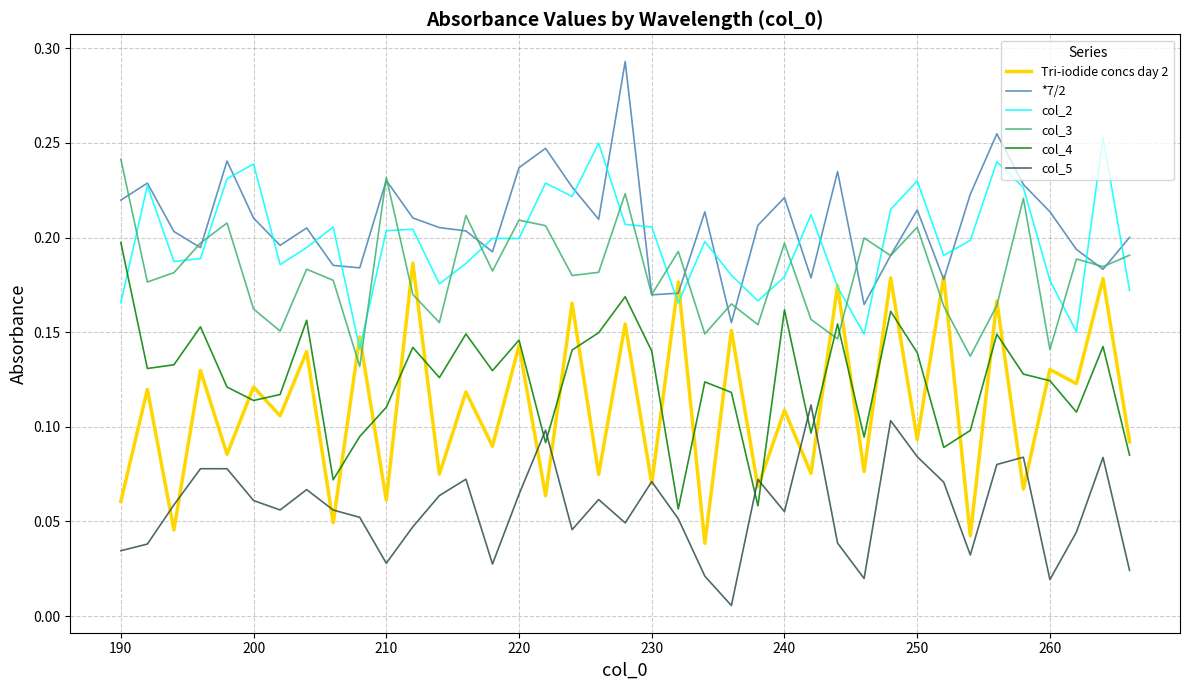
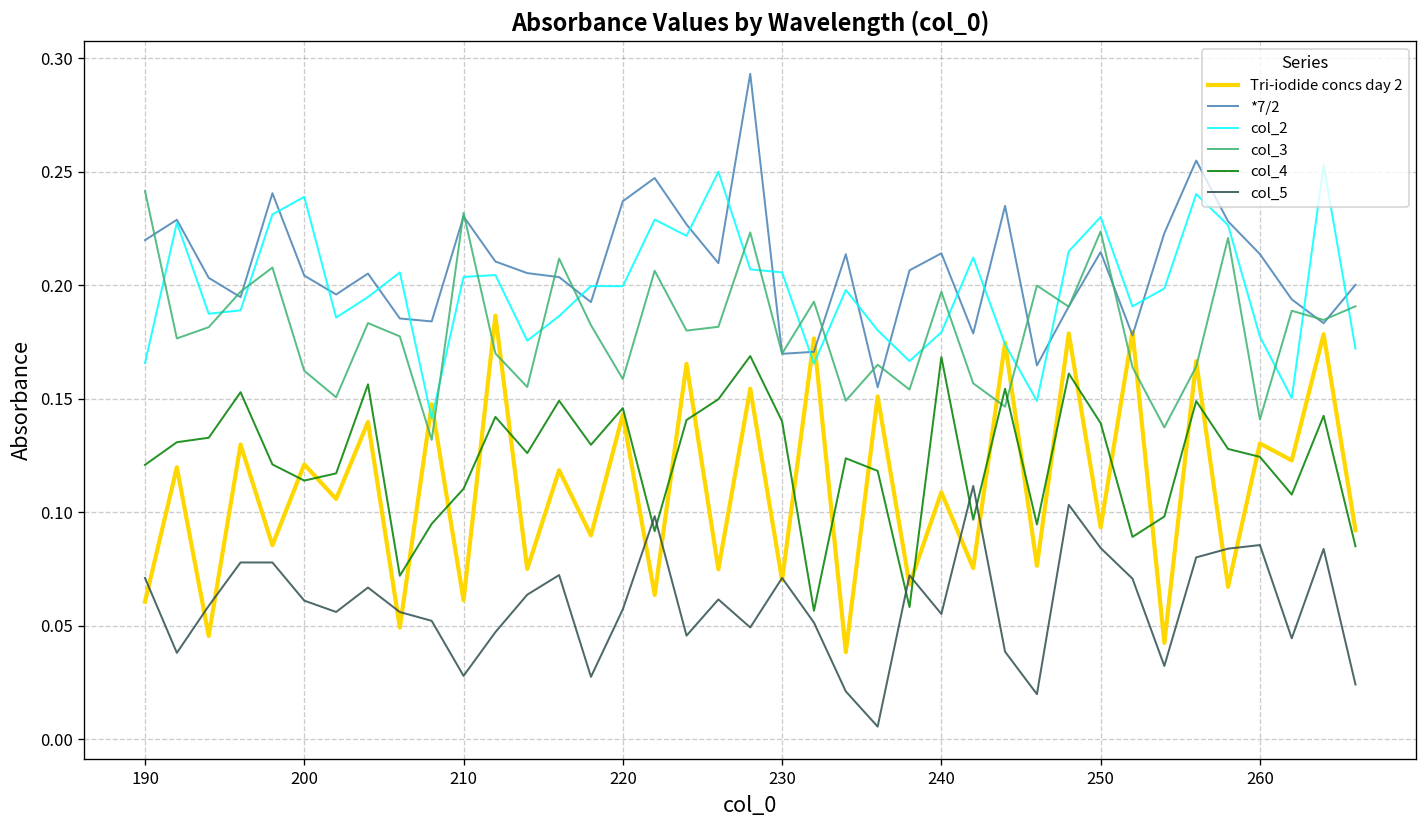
col_4, 190: 0.197 -> 0.121
col_5, 190: 0.035 -> 0.071
*7/2, 200: 0.210 -> 0.204
col_3, 220: 0.209 -> 0.159
col_5, 220: 0.064 -> 0.057
*7/2, 240: 0.221 -> 0.214
col_4, 240: 0.162 -> 0.168
col_3, 250: 0.205 -> 0.224
col_5, 260: 0.019 -> 0.086
